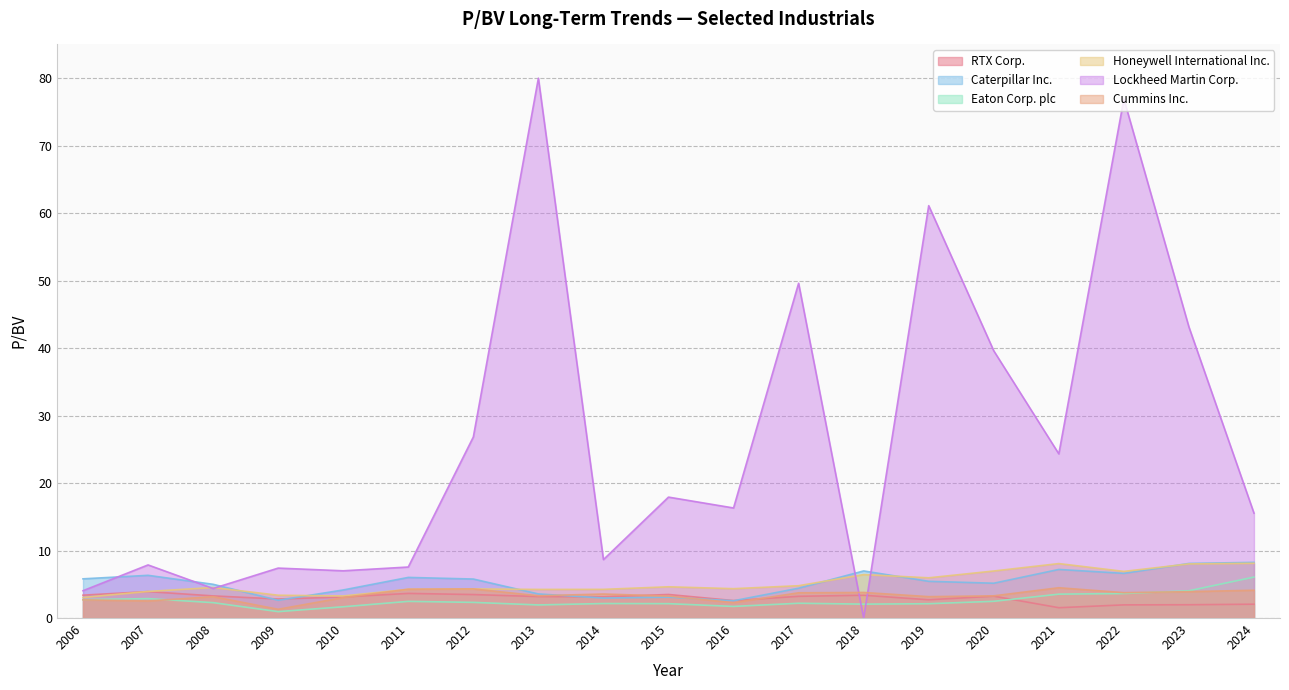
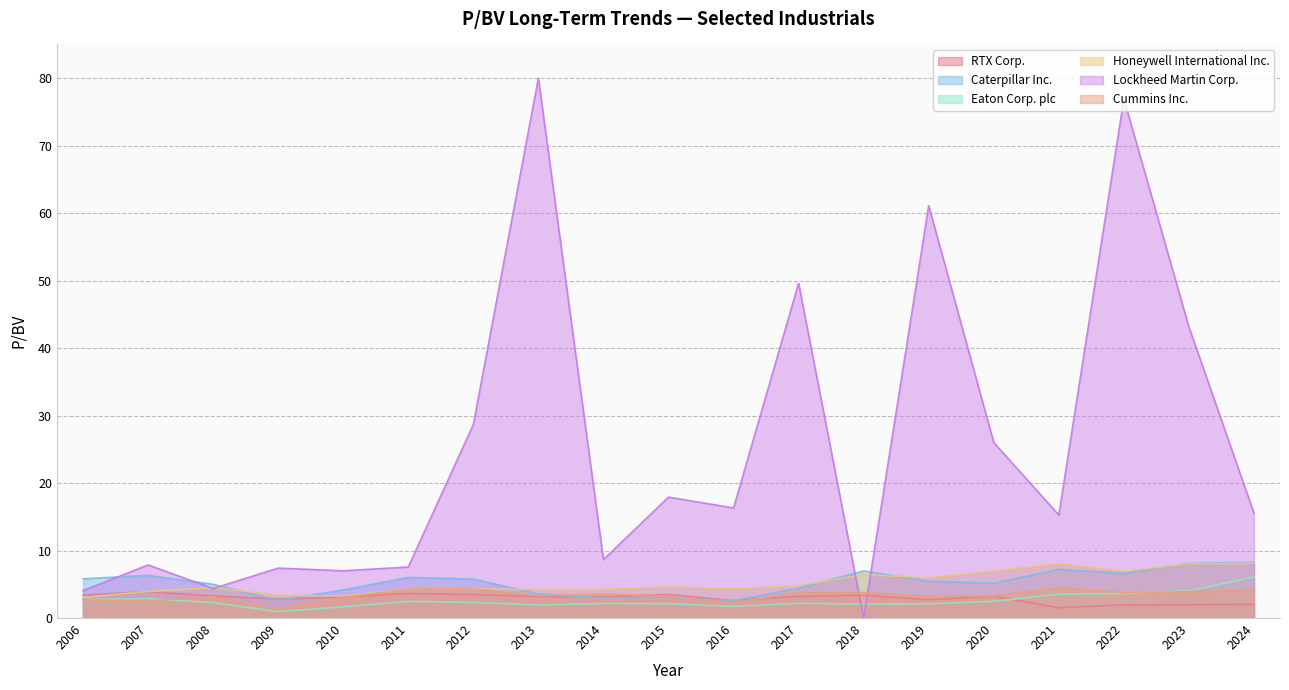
Lockheed Martin Corp., 2012: 27 -> 29
Lockheed Martin Corp., 2020: 40 -> 26
Lockheed Martin Corp., 2021: 24 -> 15
